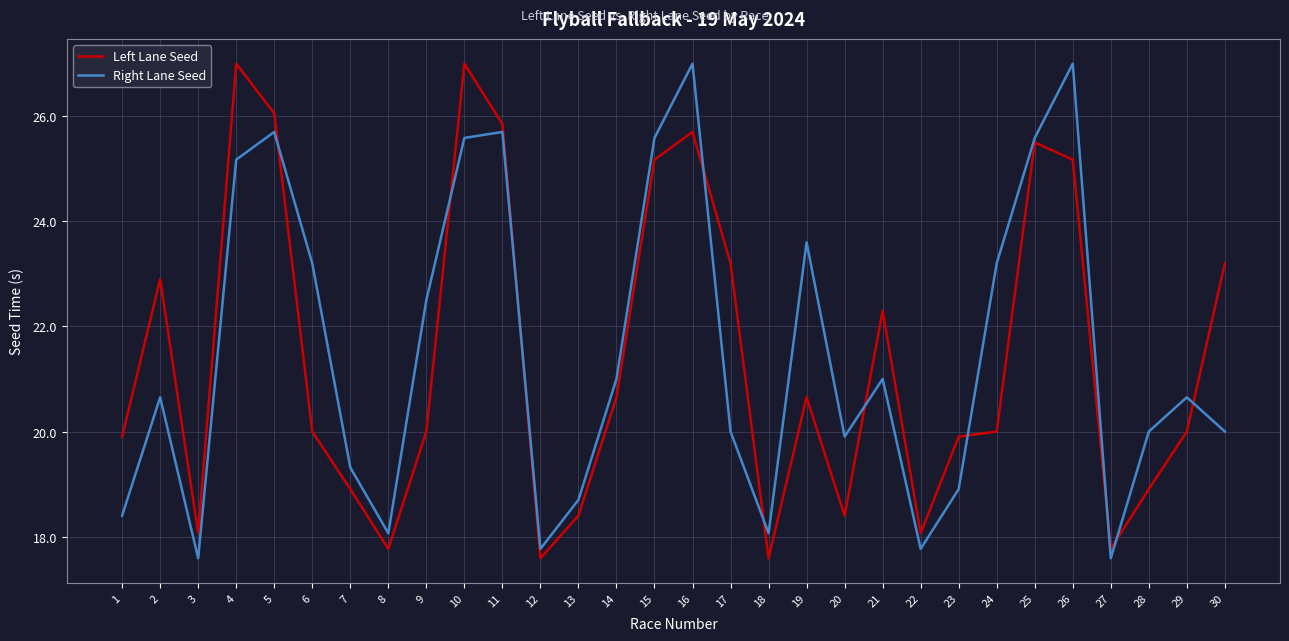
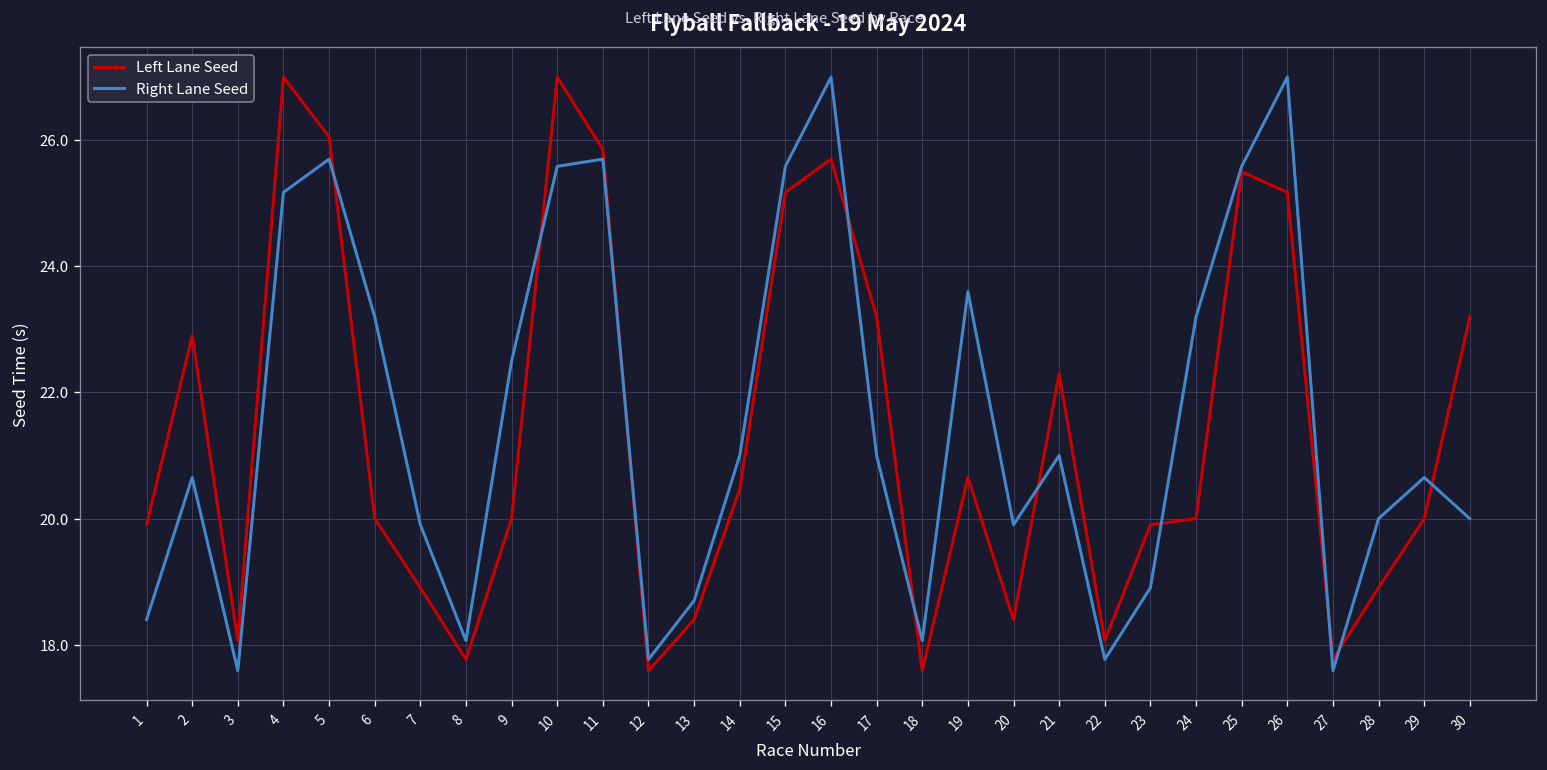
Right Lane Seed, 7: 19.3 -> 19.9
Left Lane Seed, 14: 20.7 -> 20.5
Right Lane Seed, 17: 20 -> 21
